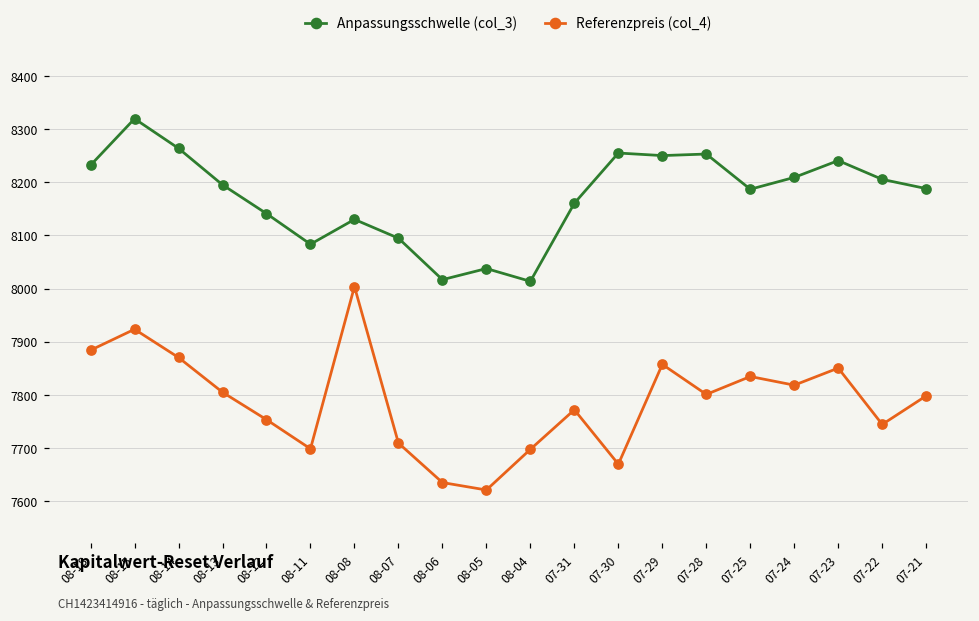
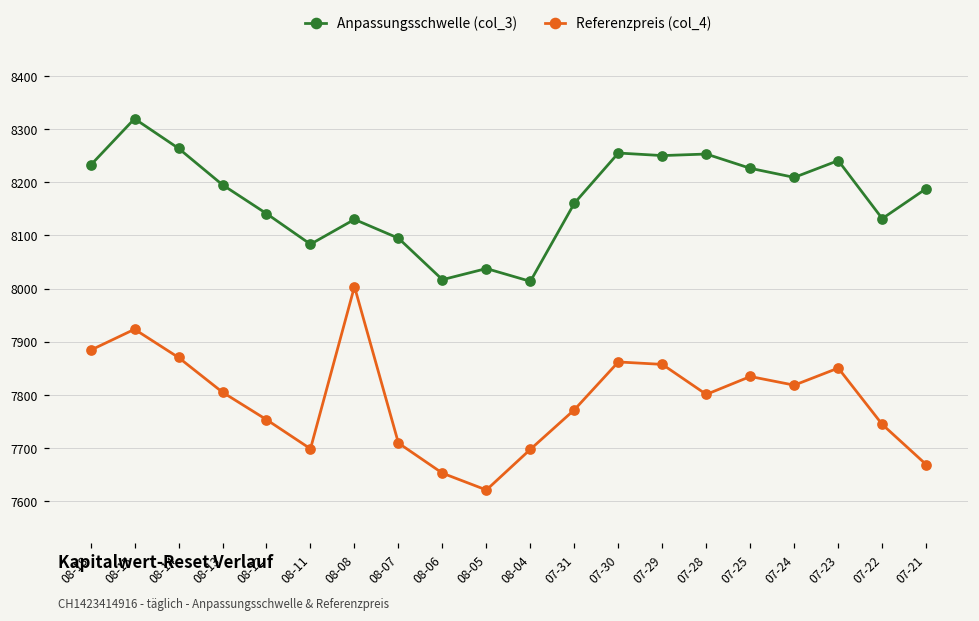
Referenzpreis (col_4), 08-06: 7640 -> 7650
Referenzpreis (col_4), 07-30: 7670 -> 7860
Anpassungsschwelle (col_3), 07-25: 8190 -> 8230
Anpassungsschwelle (col_3), 07-22: 8210 -> 8130
Referenzpreis (col_4), 07-21: 7800 -> 7670
